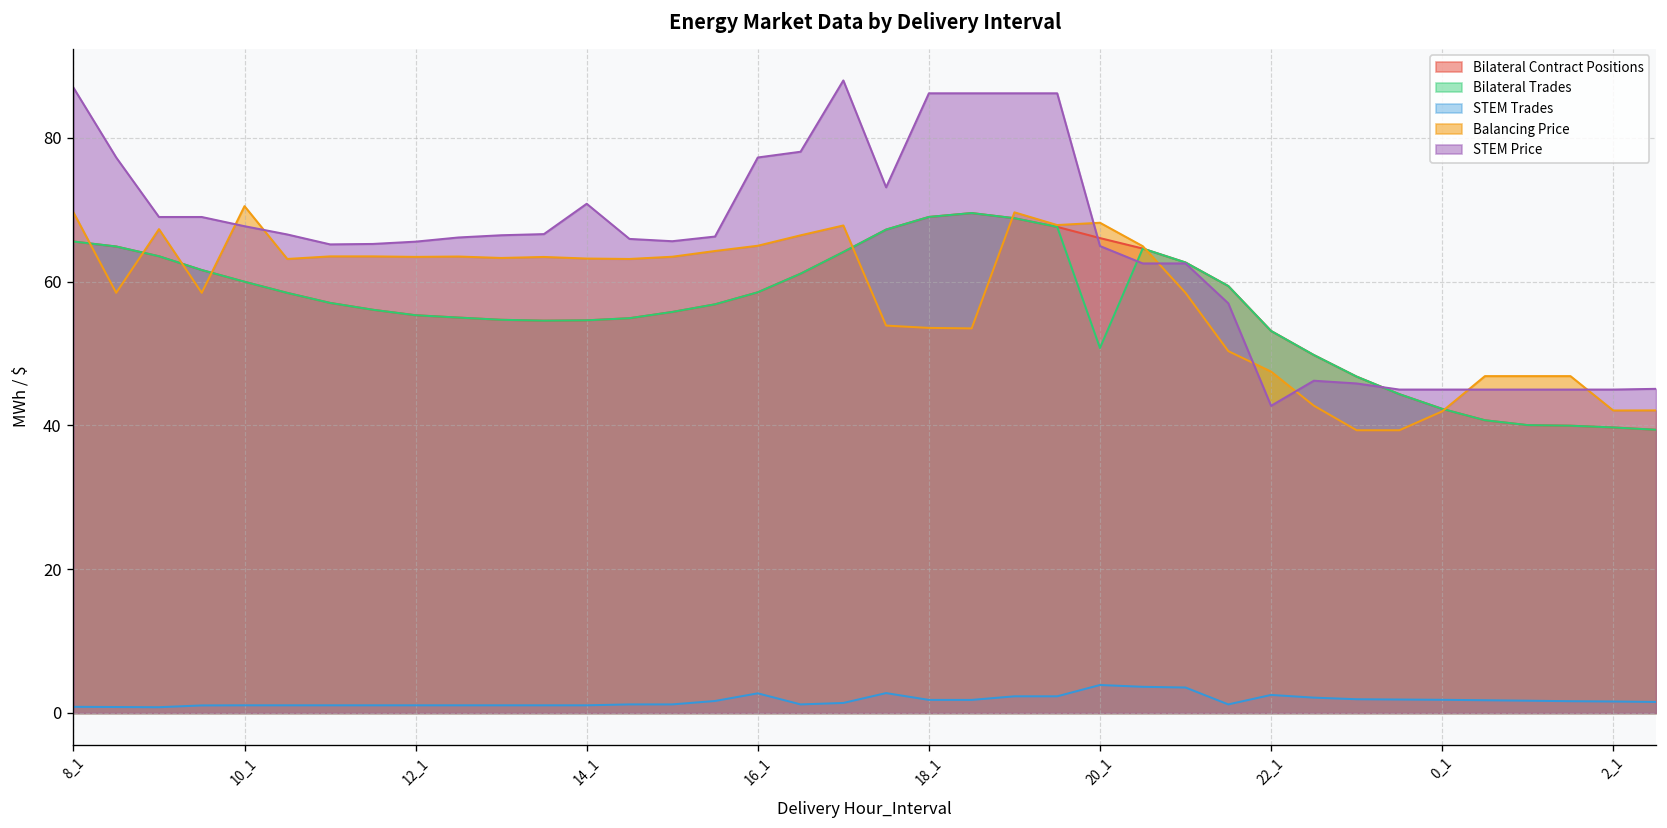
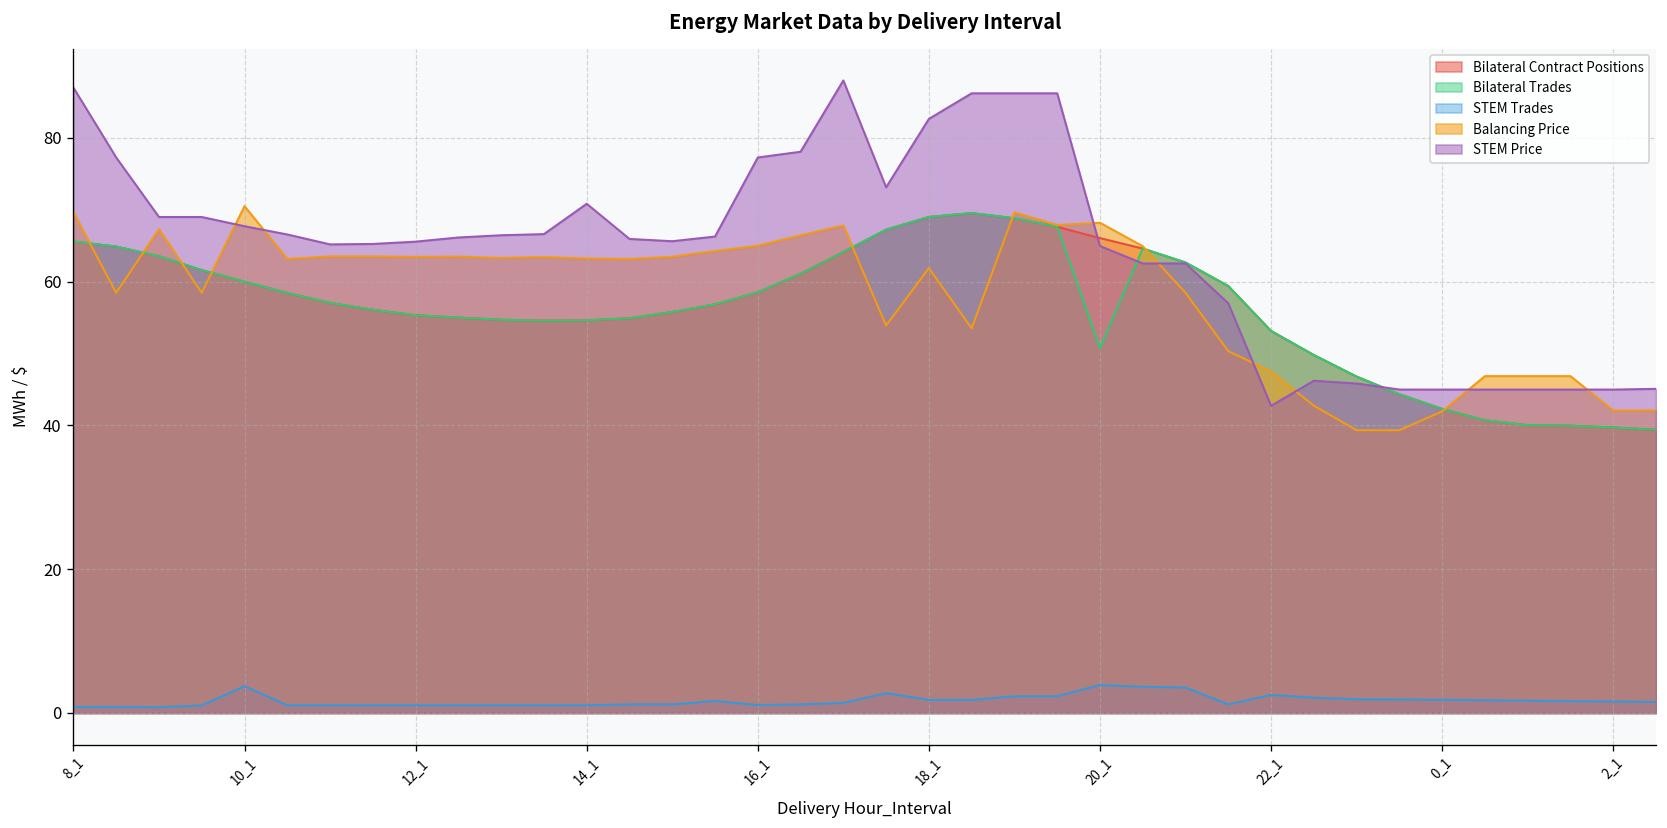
STEM Trades, 10_1: 1 -> 4
STEM Trades, 16_1: 3 -> 1
Balancing Price, 18_1: 54 -> 62
STEM Price, 18_1: 86 -> 83
